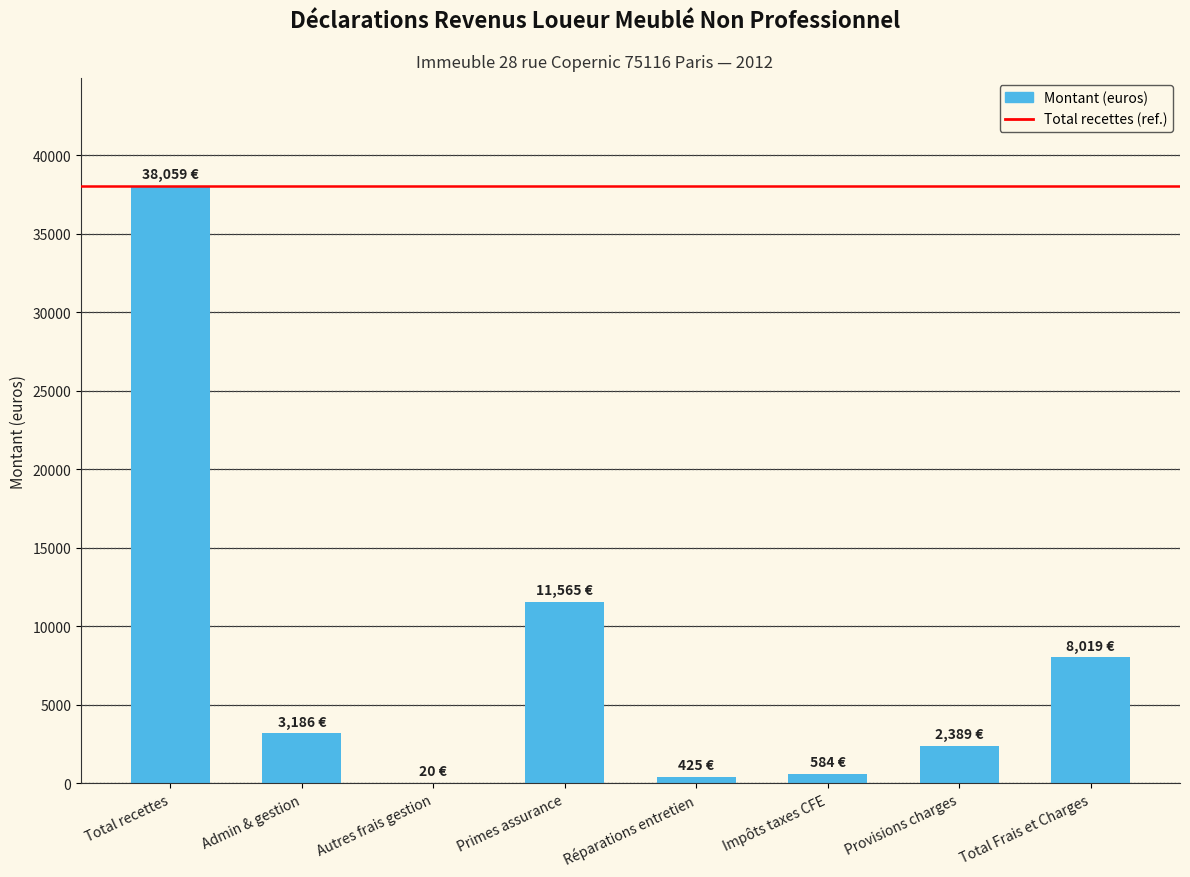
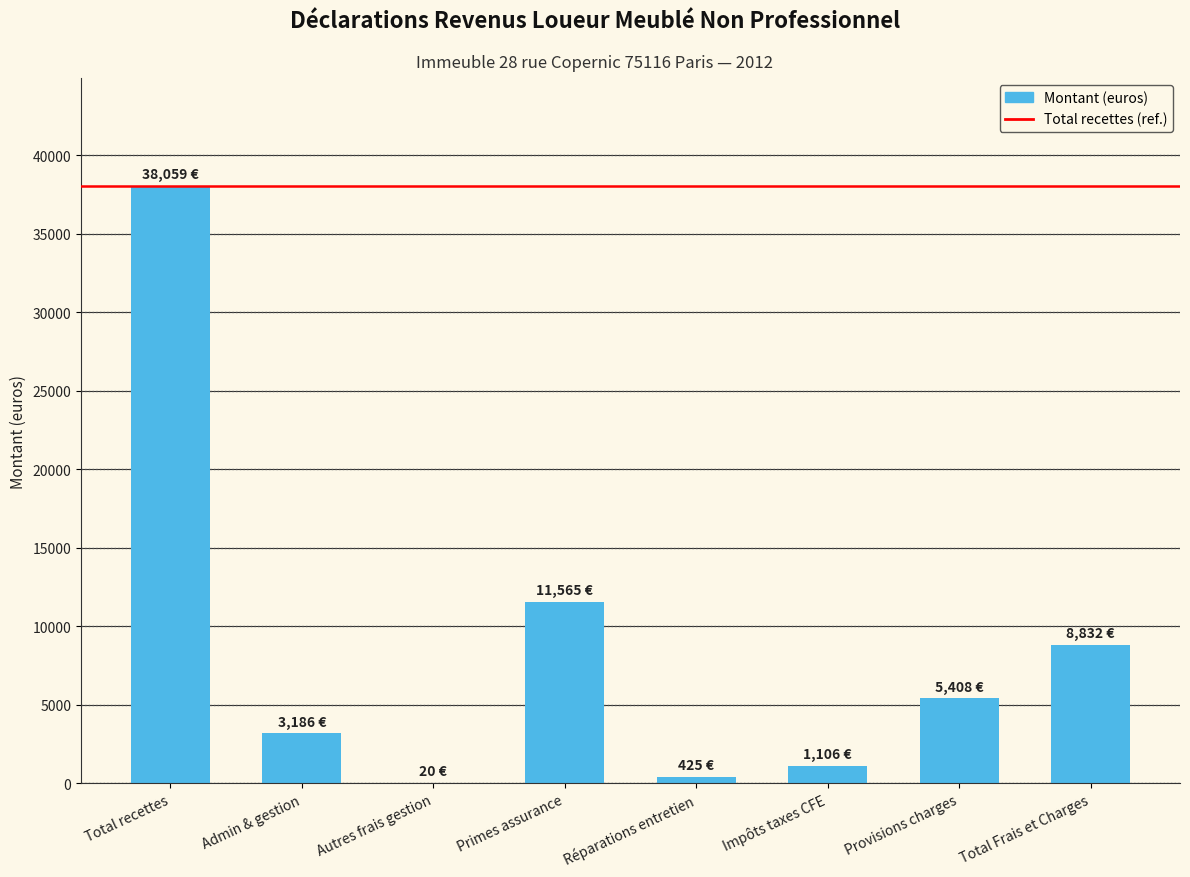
Impôts taxes CFE: 584 -> 1,106
Provisions charges: 2,389 -> 5,408
Total Frais et Charges: 8,019 -> 8,832
